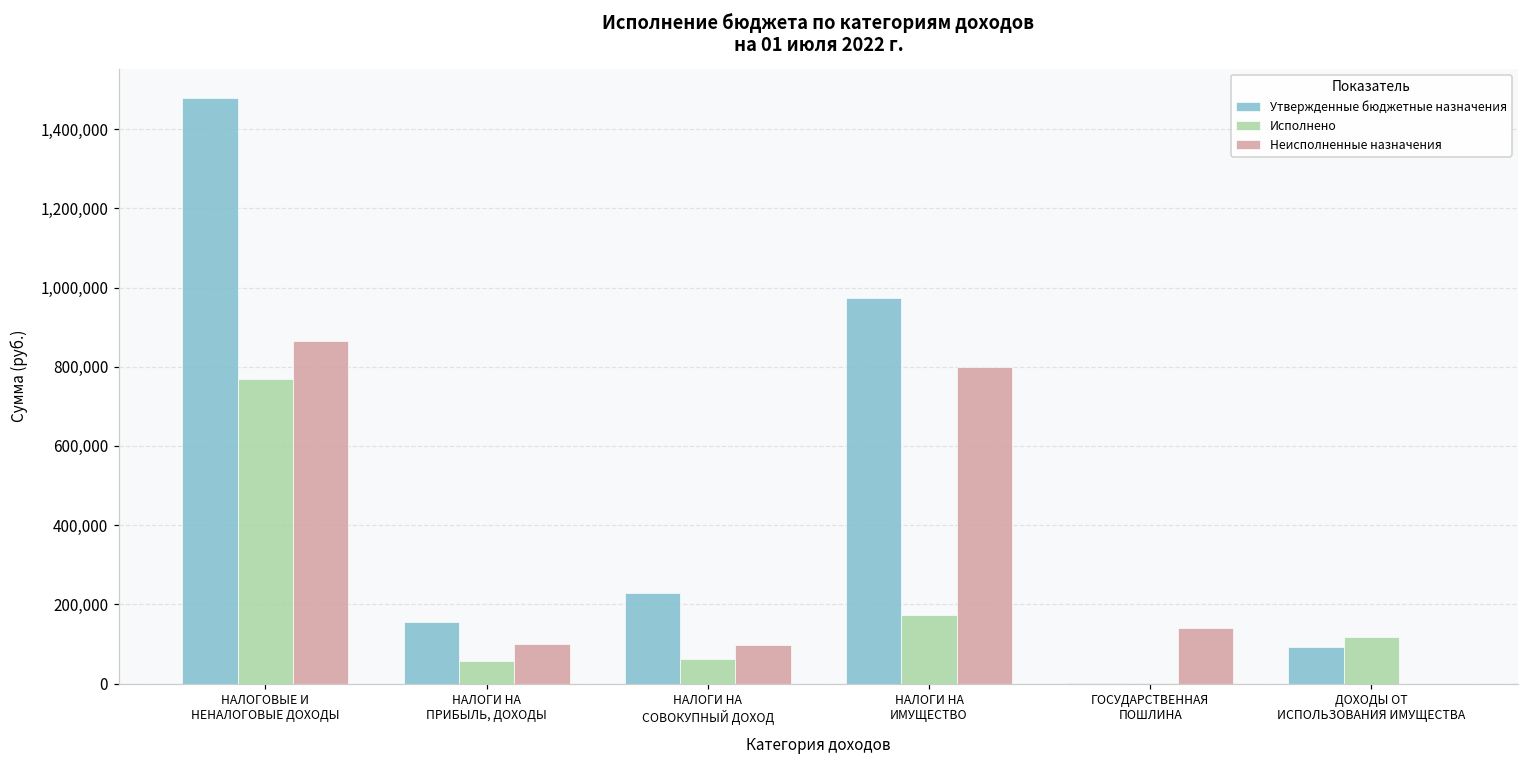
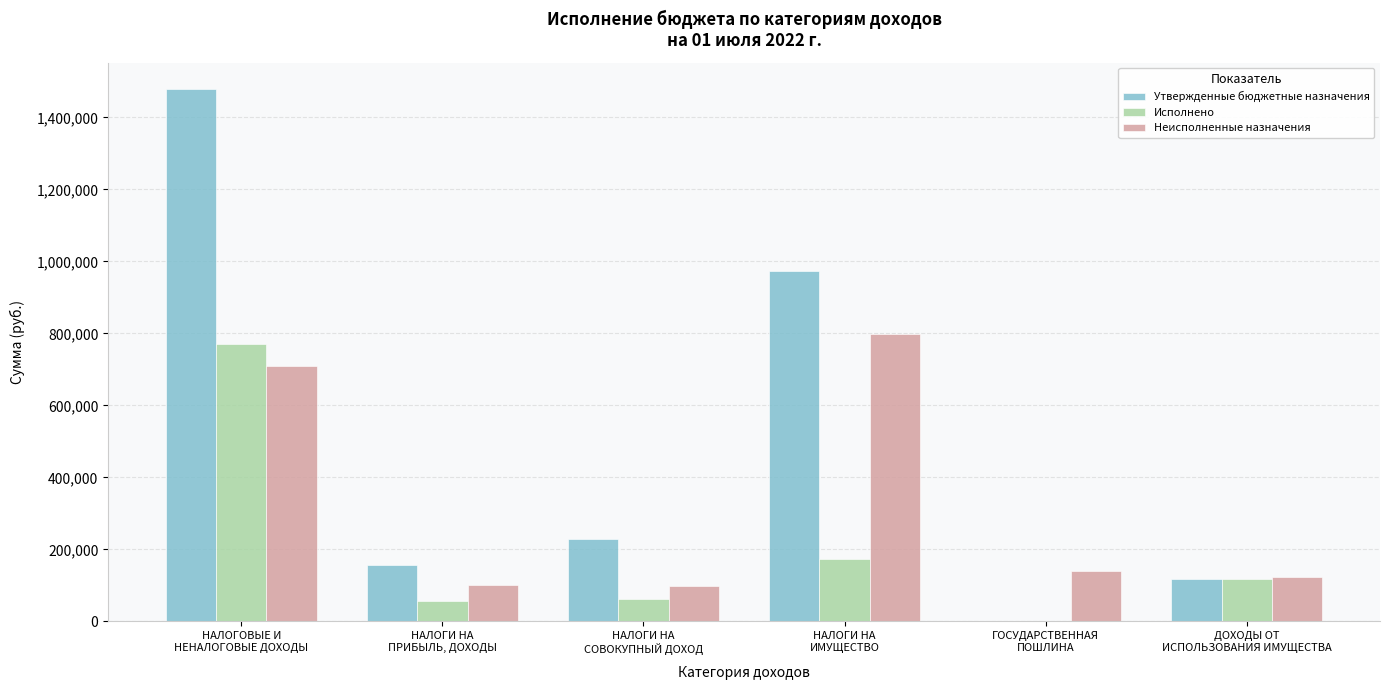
Неисполненные назначения, НАЛОГОВЫЕ И НЕНАЛОГОВЫЕ ДОХОДЫ: 860,000 -> 710,000
Утвержденные бюджетные назначения, ДОХОДЫ ОТ ИСПОЛЬЗОВАНИЯ ИМУЩЕСТВА: 90,000 -> 120,000
Неисполненные назначения, ДОХОДЫ ОТ ИСПОЛЬЗОВАНИЯ ИМУЩЕСТВА: 0 -> 120,000
